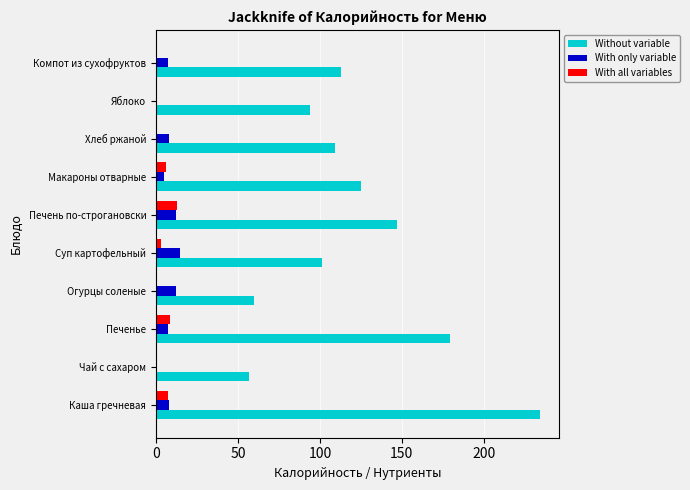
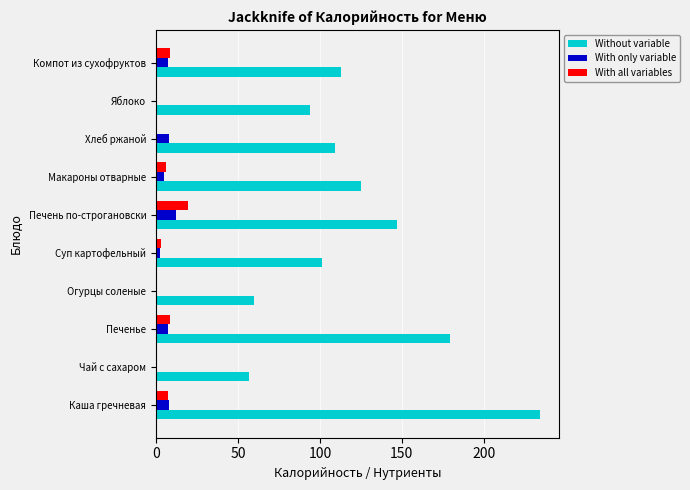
With all variables, Компот из сухофруктов: 0 -> 9
With all variables, Печень по-строгановски: 13 -> 19
With only variable, Суп картофельный: 14 -> 3
With only variable, Огурцы соленые: 12 -> 0
